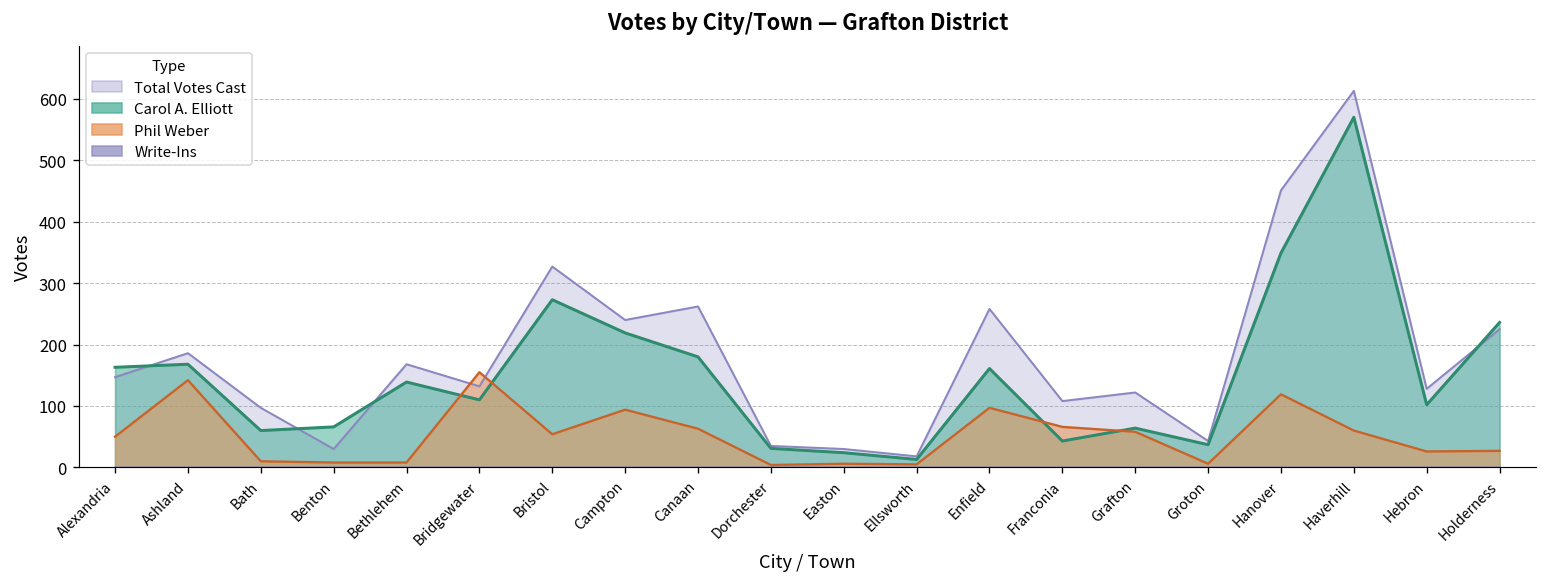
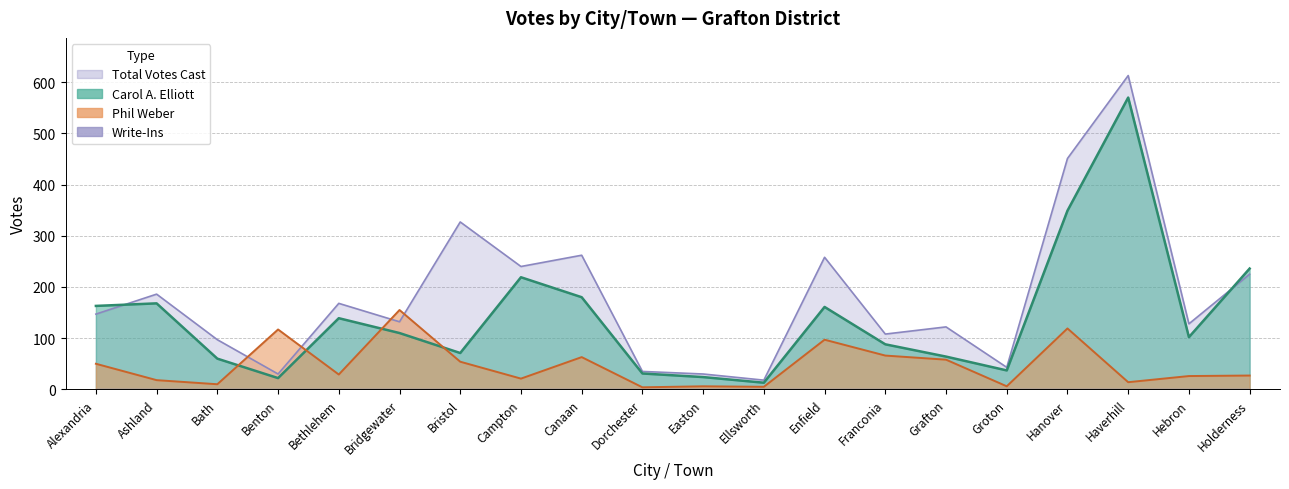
Phil Weber, Ashland: 140 -> 20
Carol A. Elliott, Benton: 70 -> 20
Phil Weber, Benton: 10 -> 120
Phil Weber, Bethlehem: 10 -> 30
Carol A. Elliott, Bristol: 270 -> 70
Phil Weber, Campton: 90 -> 20
Carol A. Elliott, Franconia: 40 -> 90
Phil Weber, Haverhill: 60 -> 10
